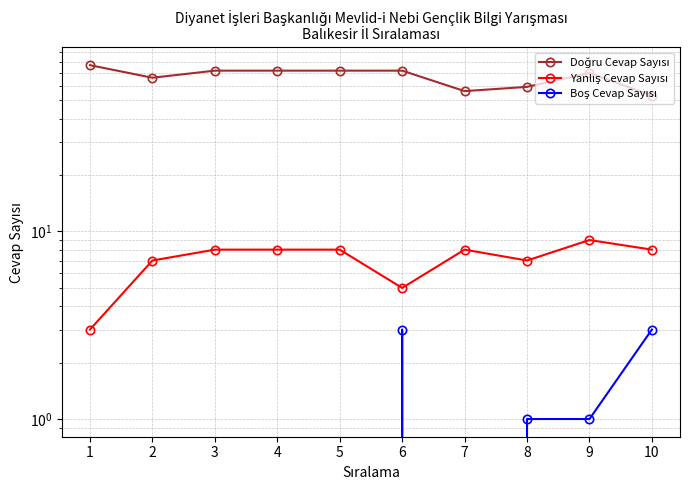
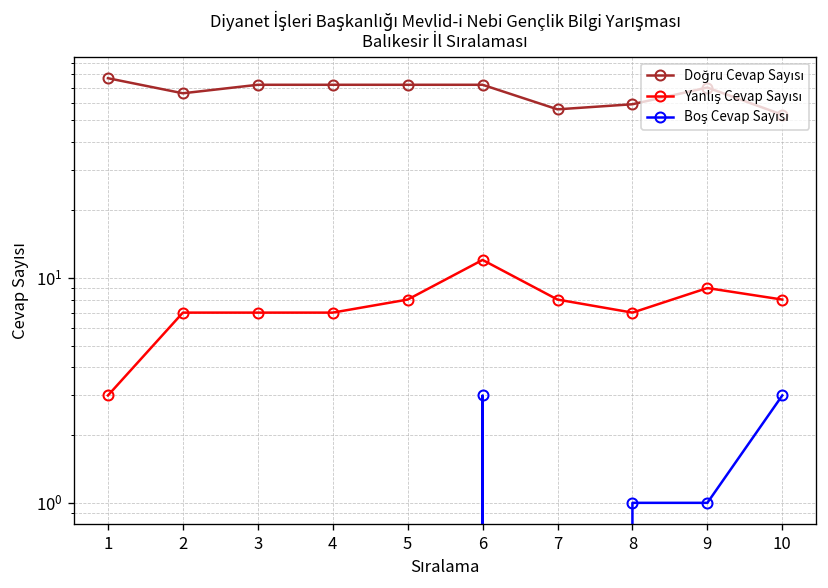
Yanlış Cevap Sayısı, 3: 8 -> 7
Yanlış Cevap Sayısı, 4: 8 -> 7
Yanlış Cevap Sayısı, 6: 5 -> 12
